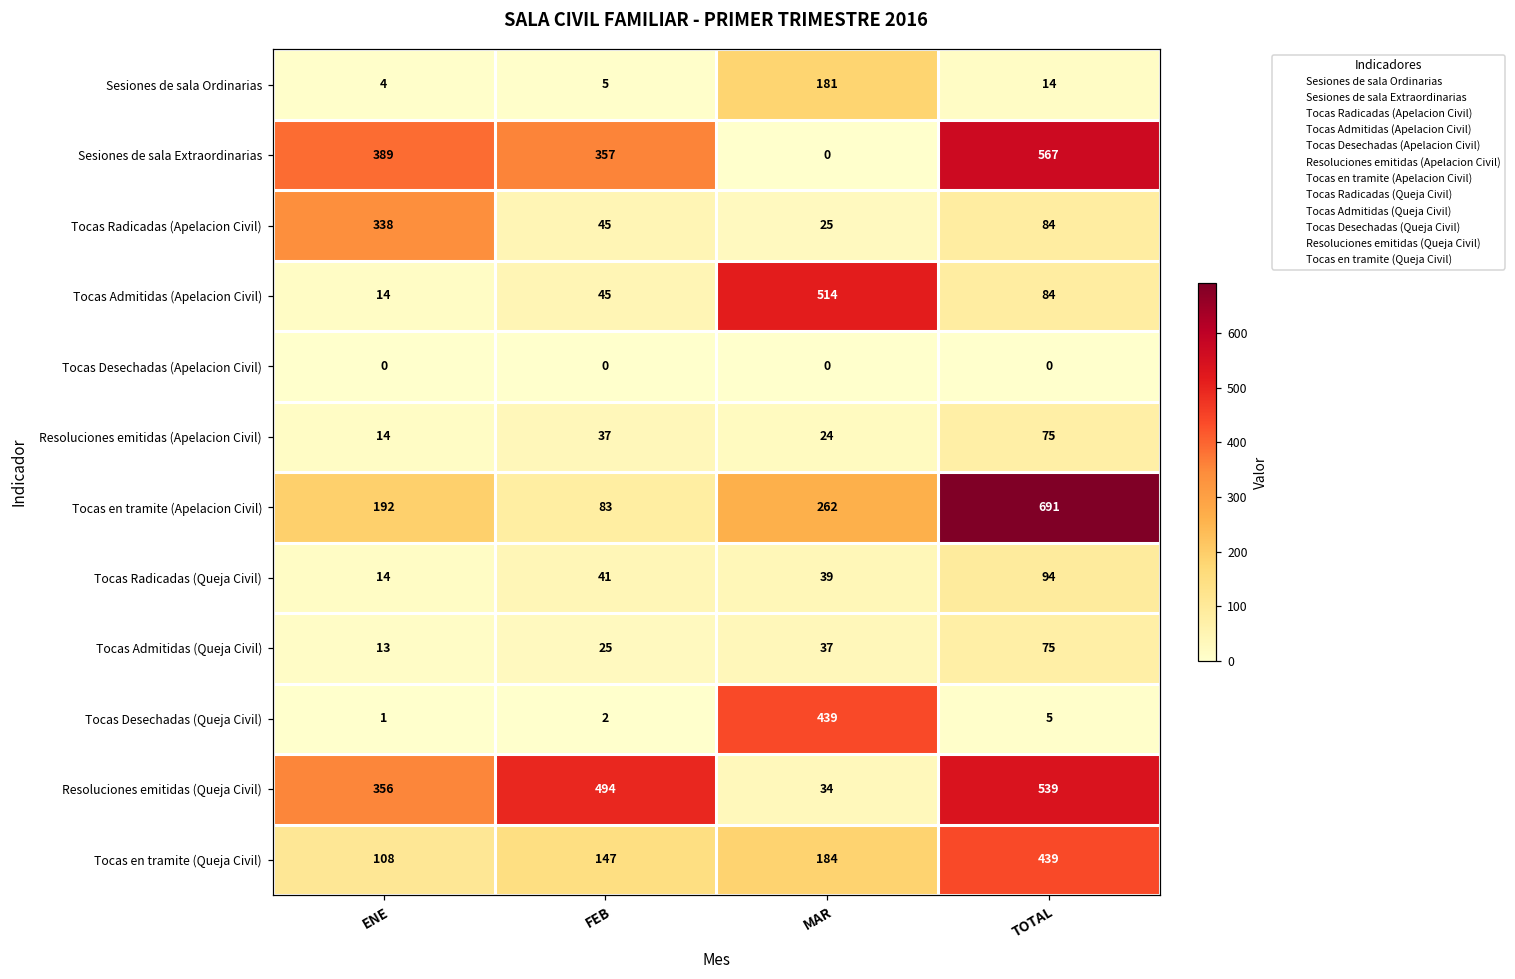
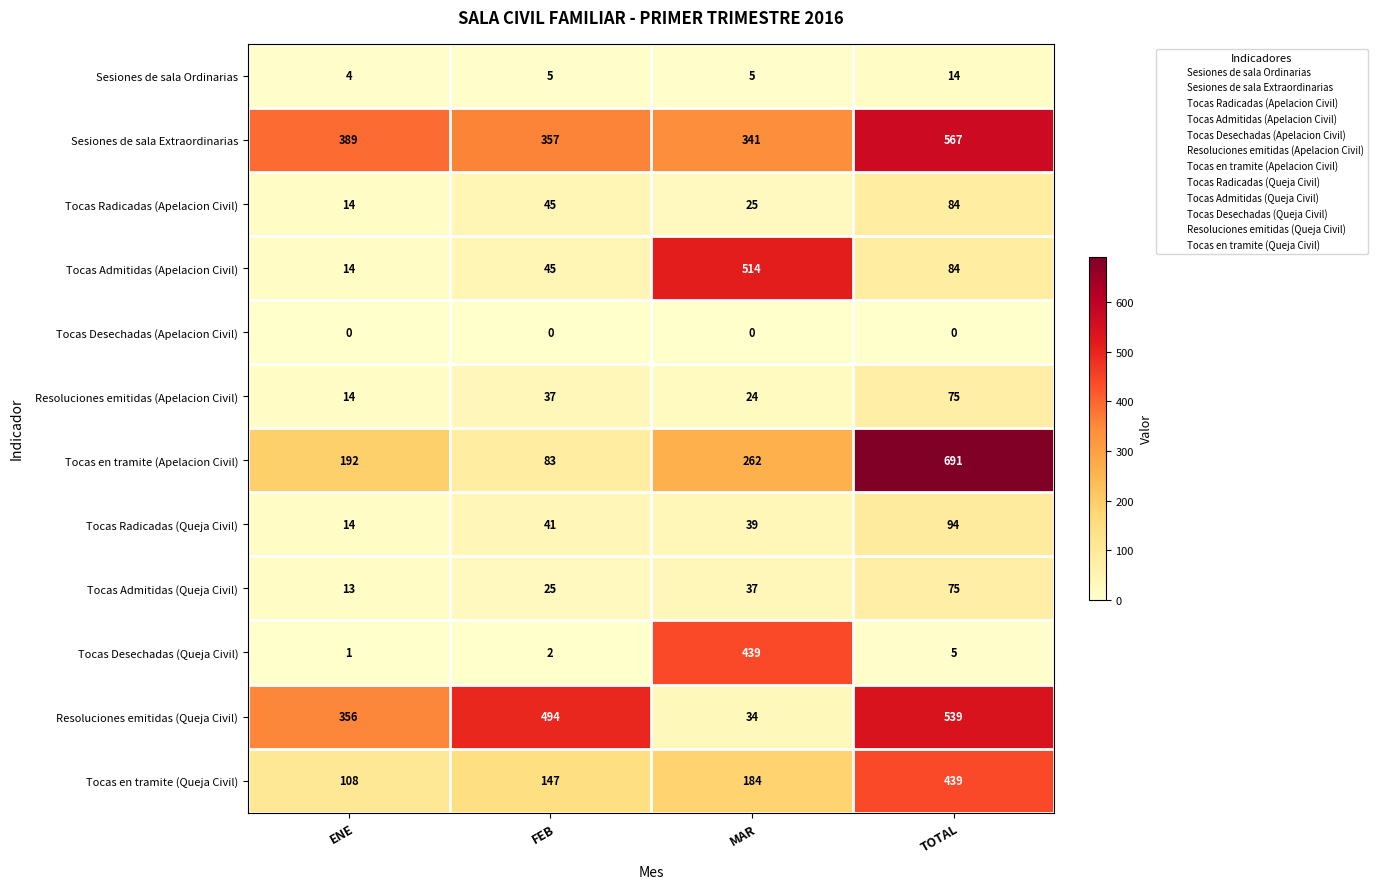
Sesiones de sala Ordinarias, MAR: 181 -> 5
Sesiones de sala Extraordinarias, MAR: 0 -> 341
Tocas Radicadas (Apelacion Civil), ENE: 338 -> 14
